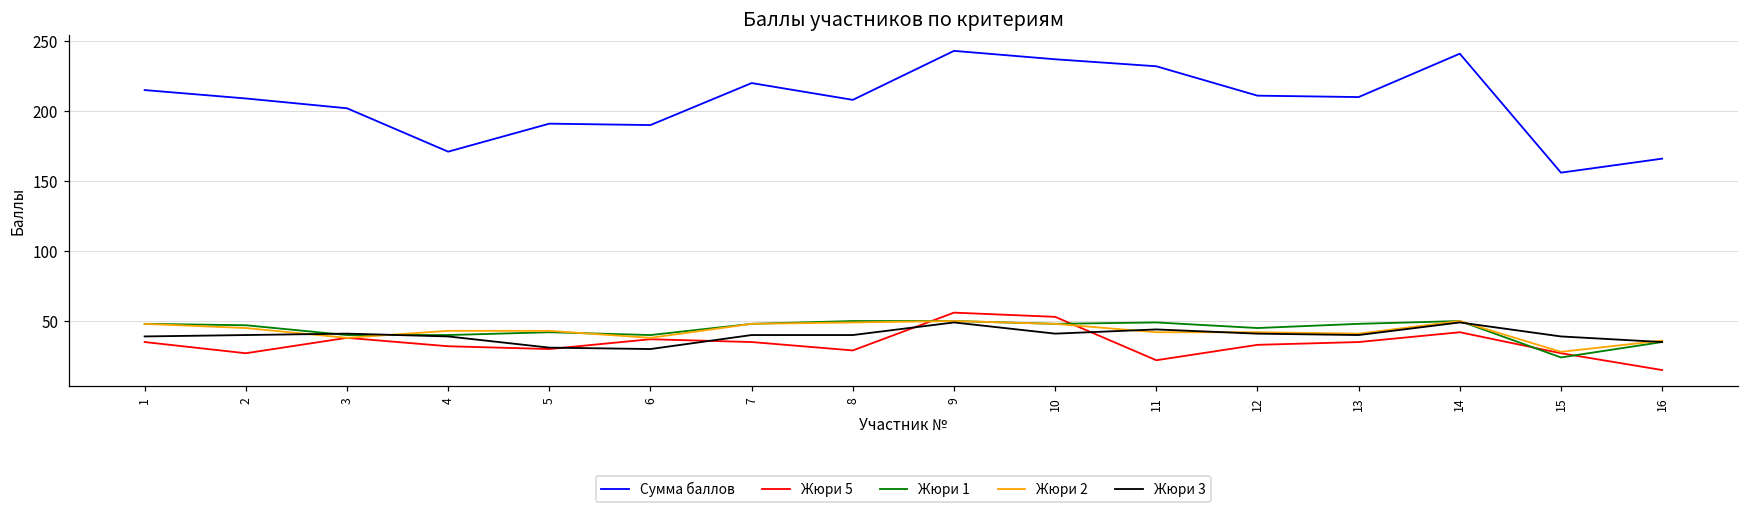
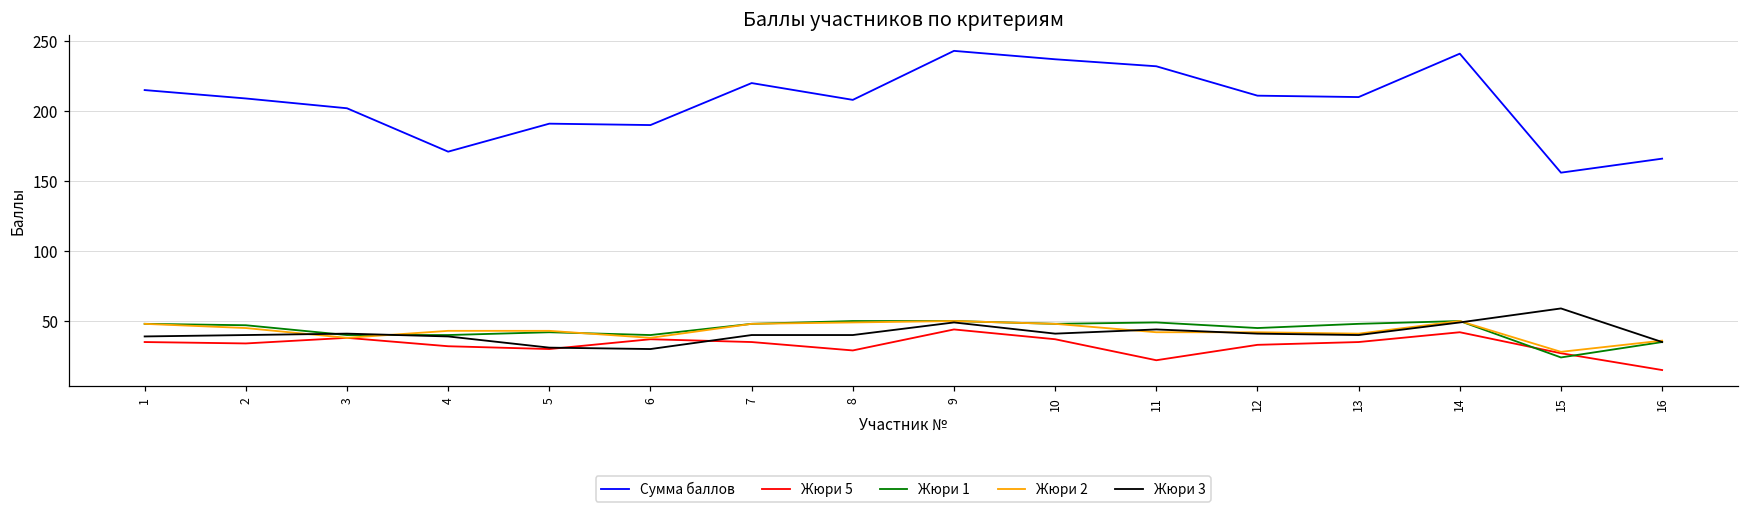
Жюри 5, 2: 27 -> 34
Жюри 5, 9: 56 -> 44
Жюри 5, 10: 53 -> 37
Жюри 3, 15: 39 -> 59
